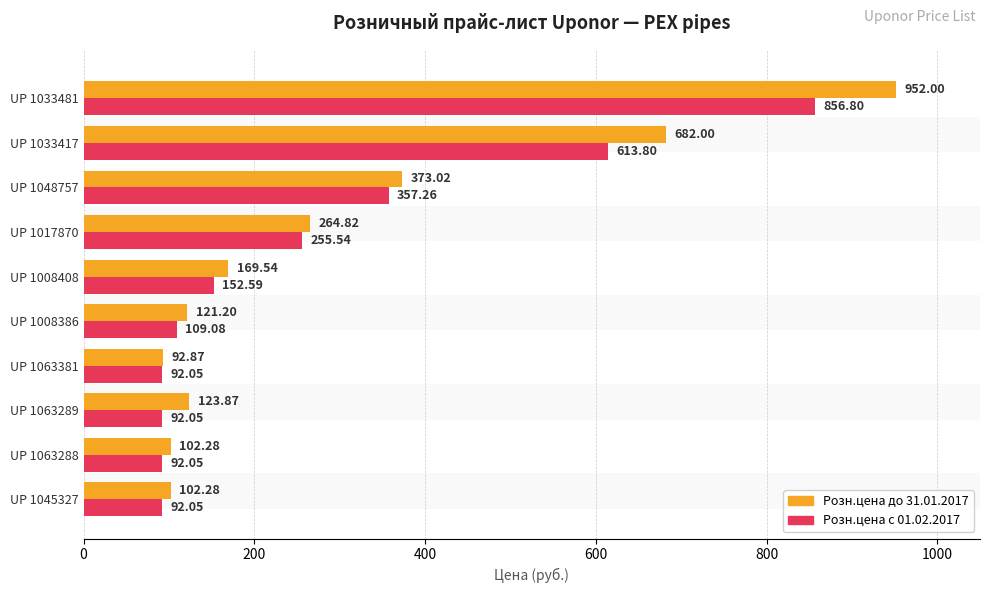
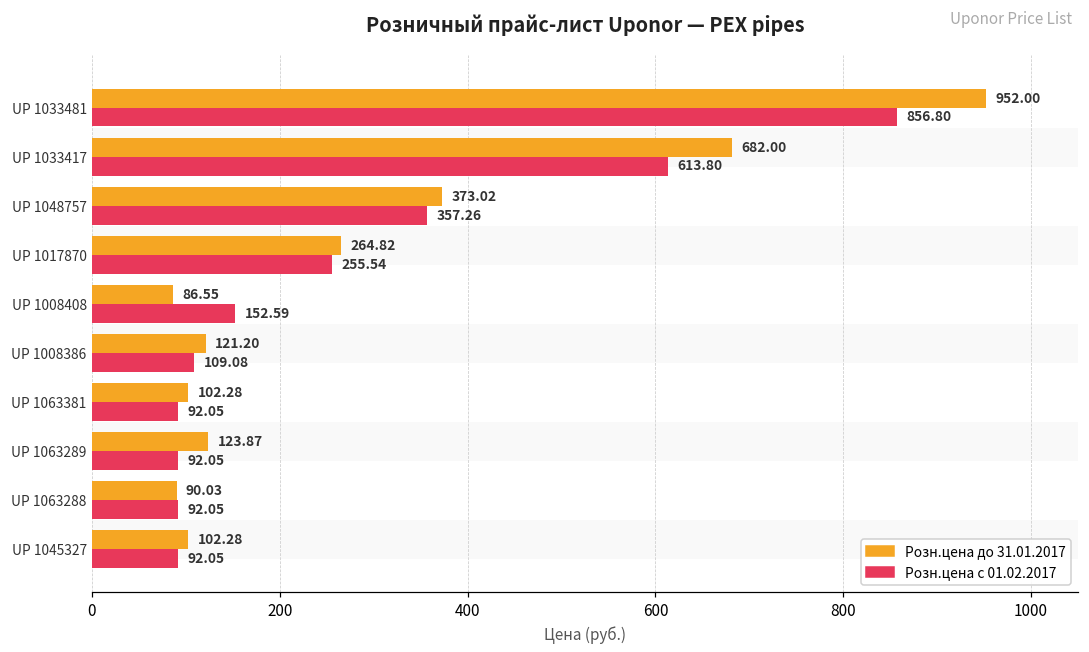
Розн.цена до 31.01.2017, UP 1008408: 169.54 -> 86.55
Розн.цена до 31.01.2017, UP 1063381: 92.87 -> 102.28
Розн.цена до 31.01.2017, UP 1063288: 102.28 -> 90.03
